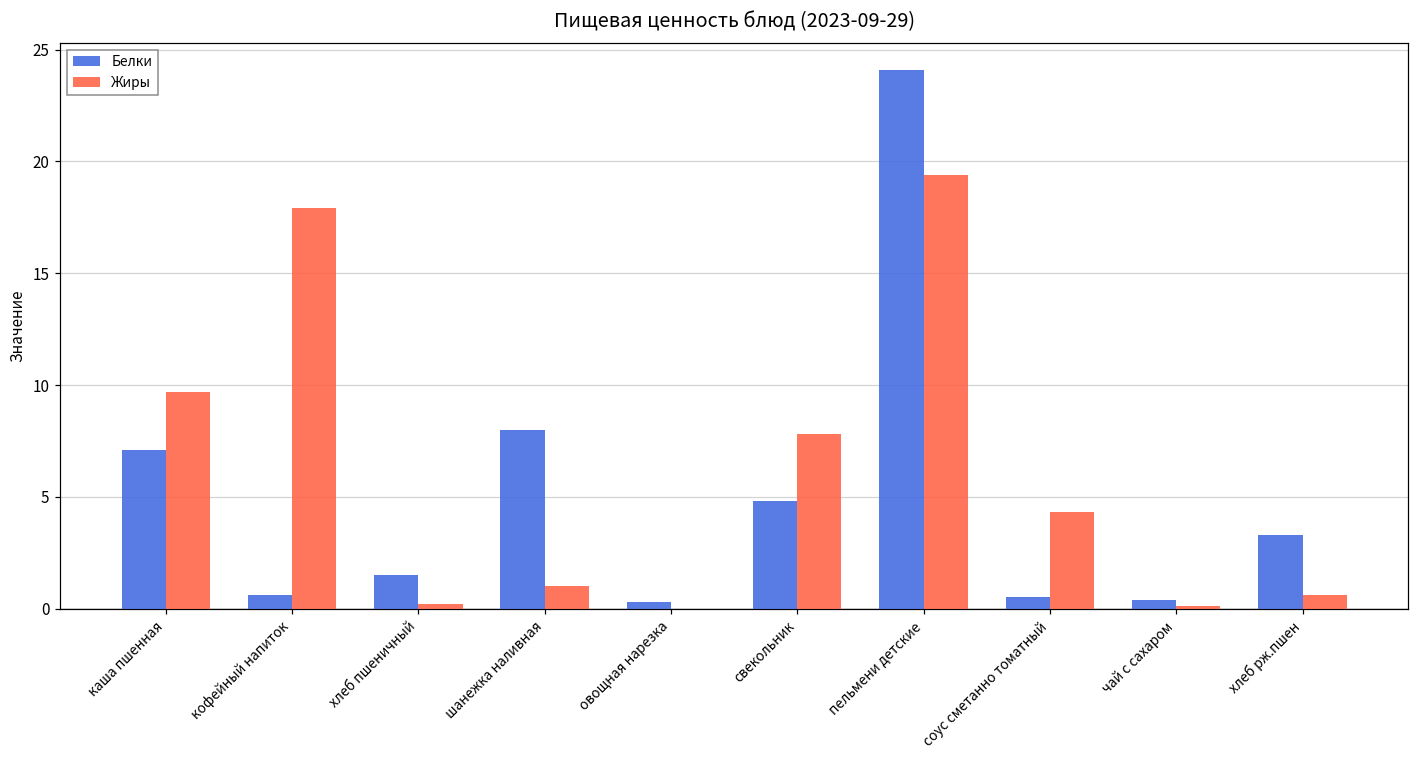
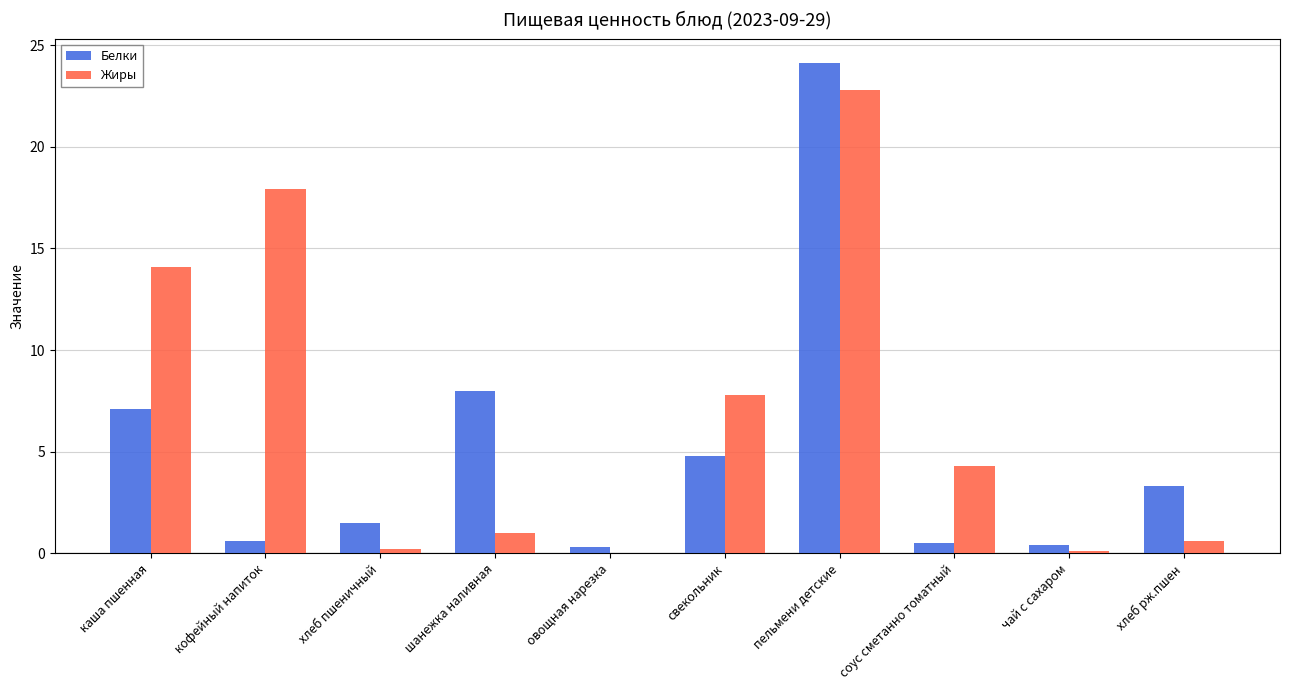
Жиры, каша пшенная: 9.7 -> 14.1
Жиры, пельмени детские: 19.4 -> 22.8
